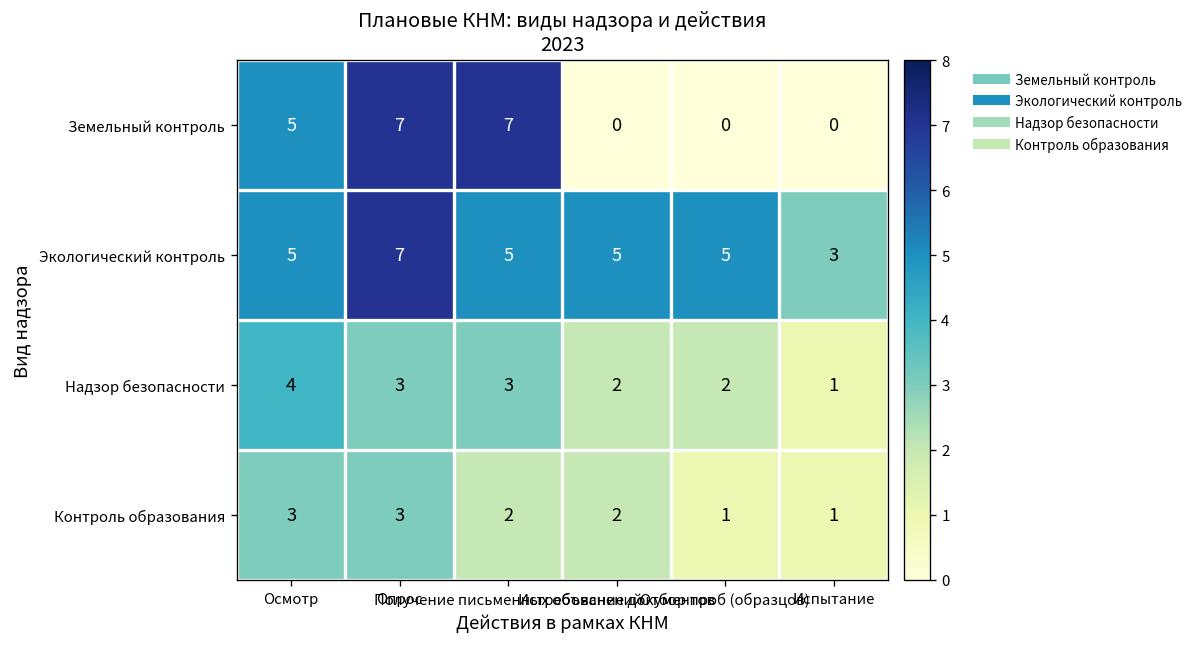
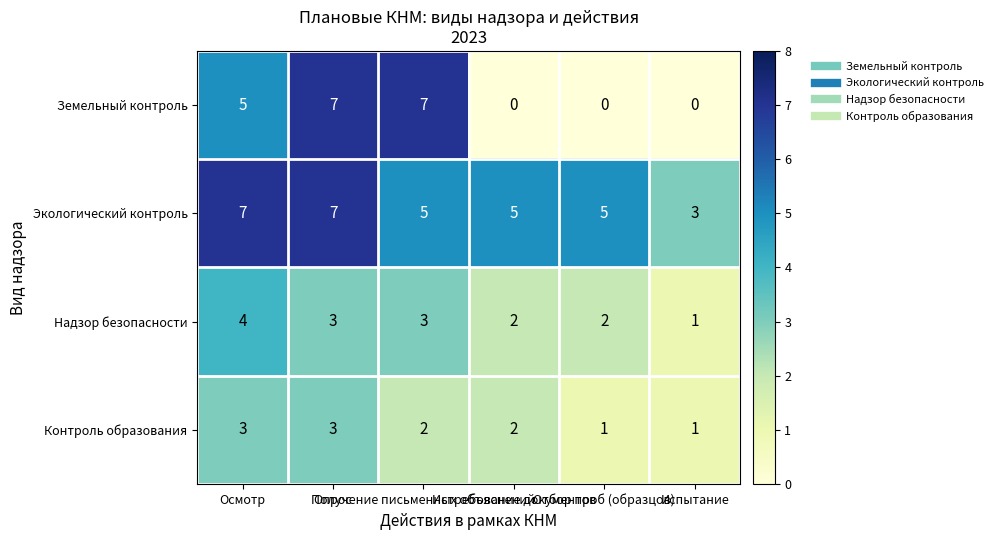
Экологический контроль, Осмотр: 5 -> 7
